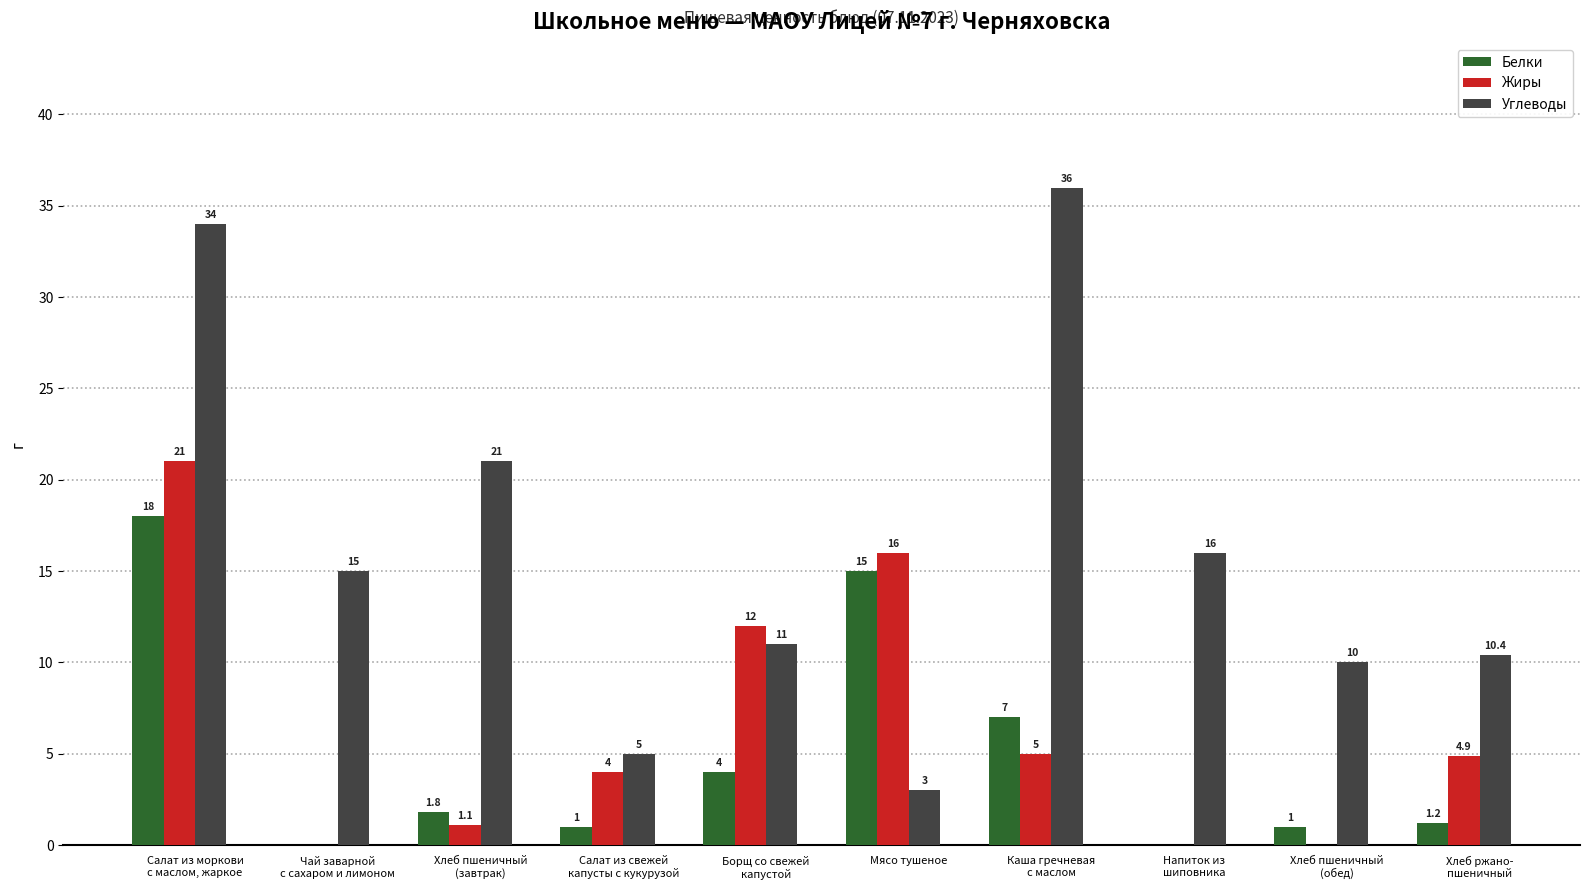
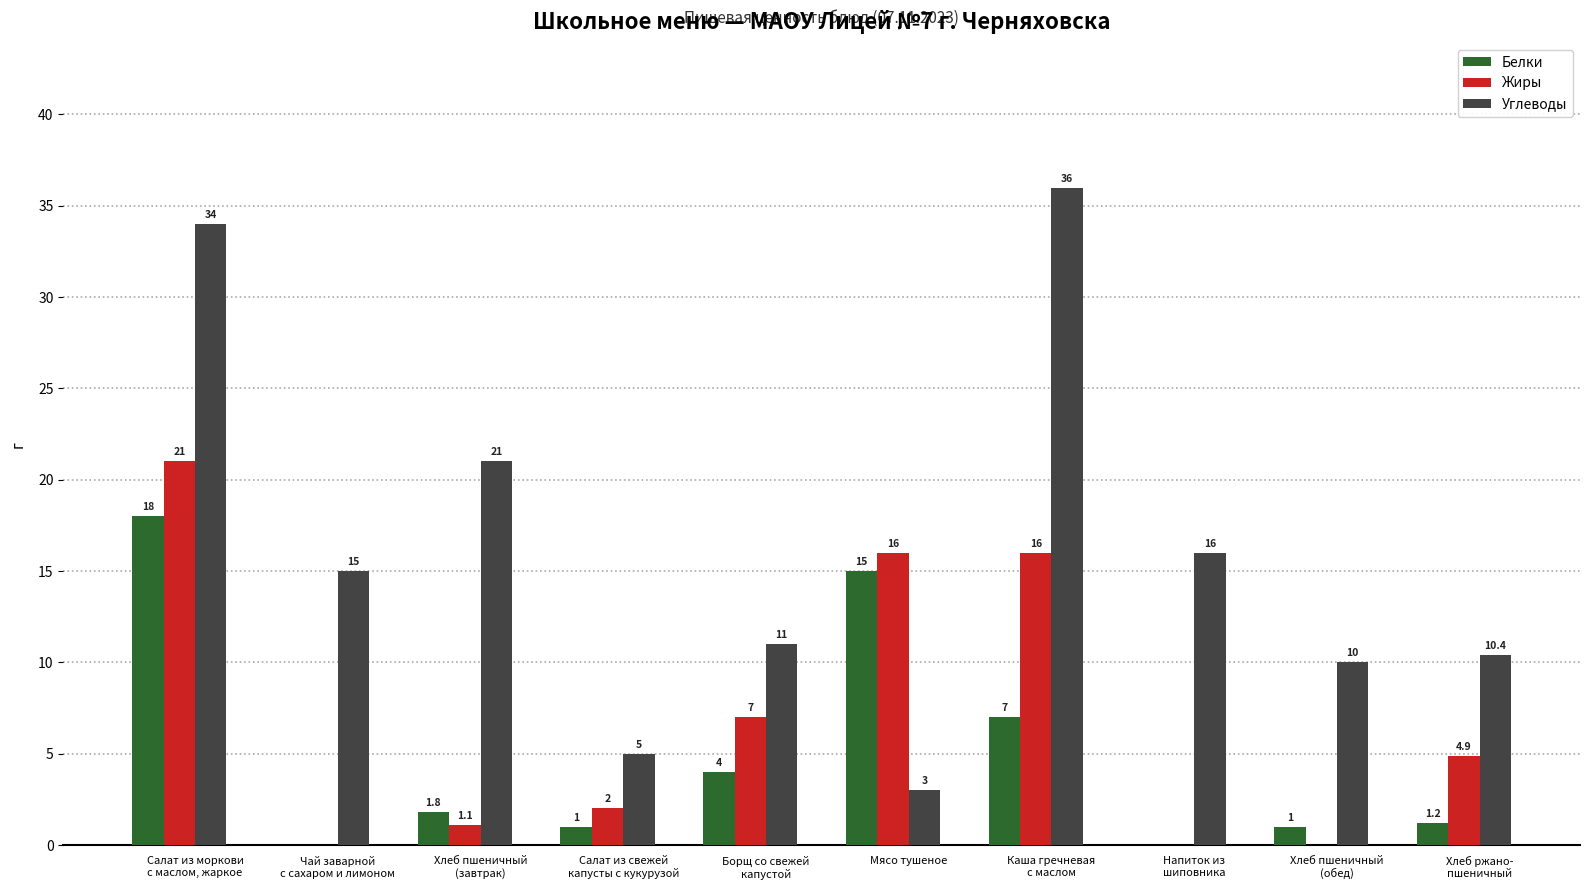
Жиры, Салат из свежей капусты с кукурузой: 4 -> 2
Жиры, Борщ со свежей капустой: 12 -> 7
Жиры, Каша гречневая с маслом: 5 -> 16
